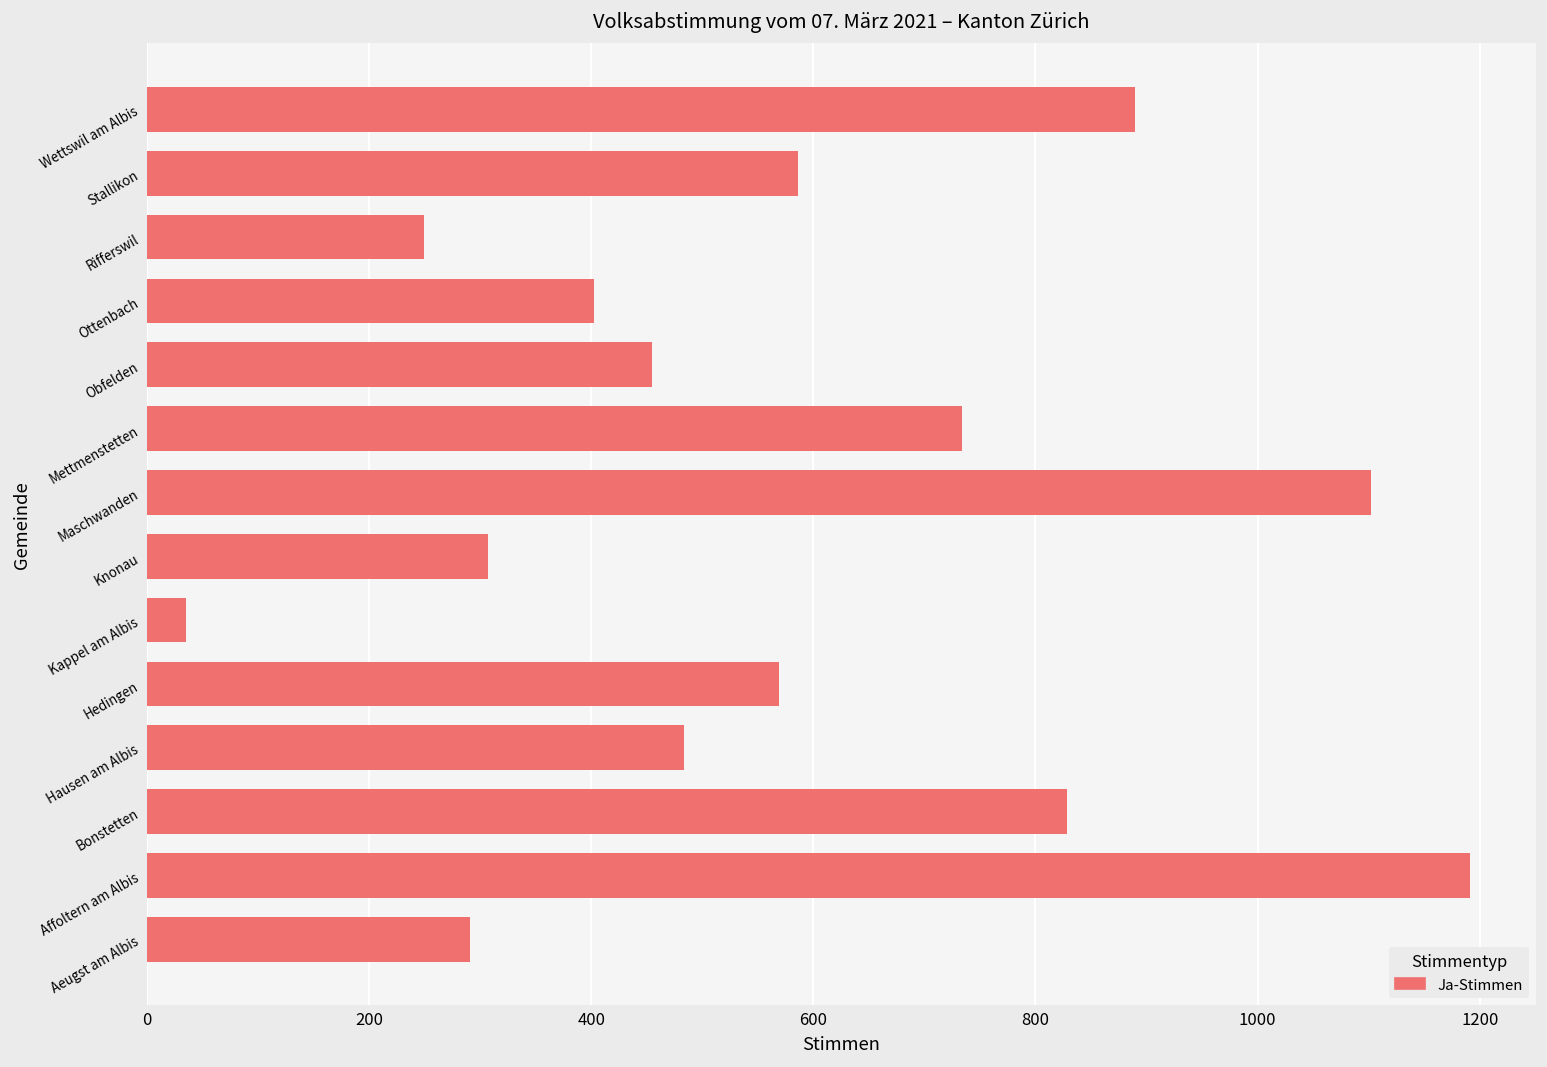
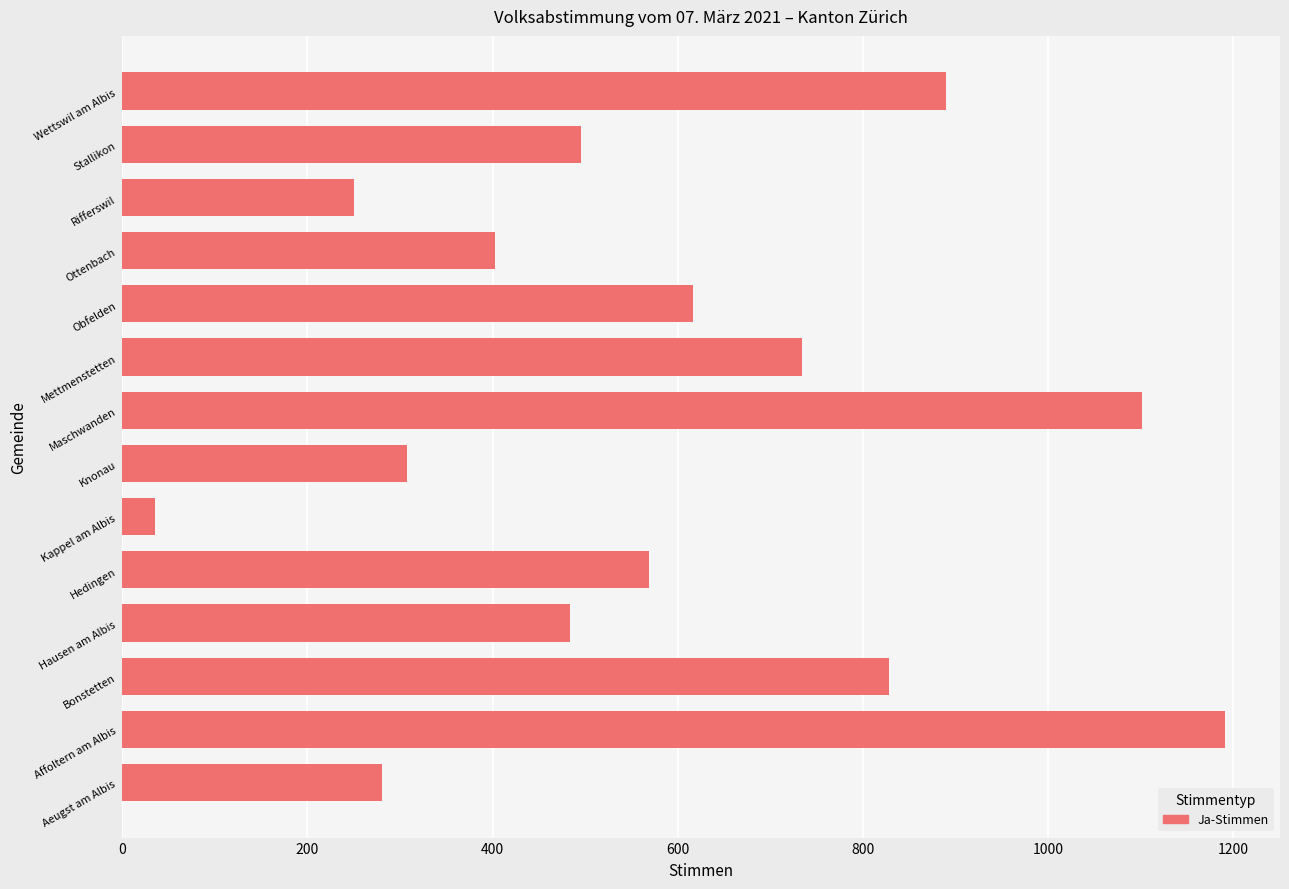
Stallikon: 590 -> 500
Obfelden: 460 -> 620
Aeugst am Albis: 290 -> 280
